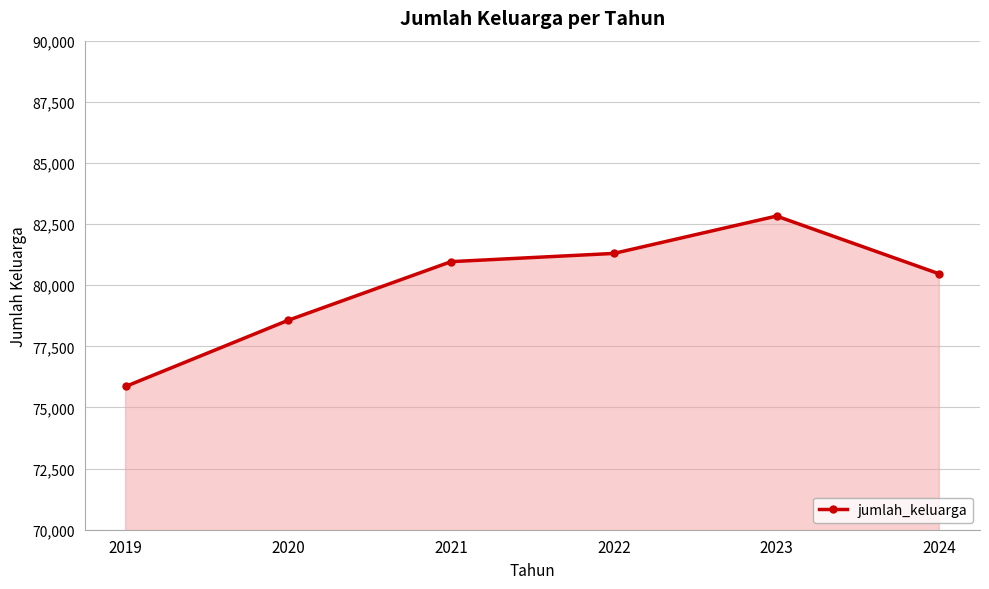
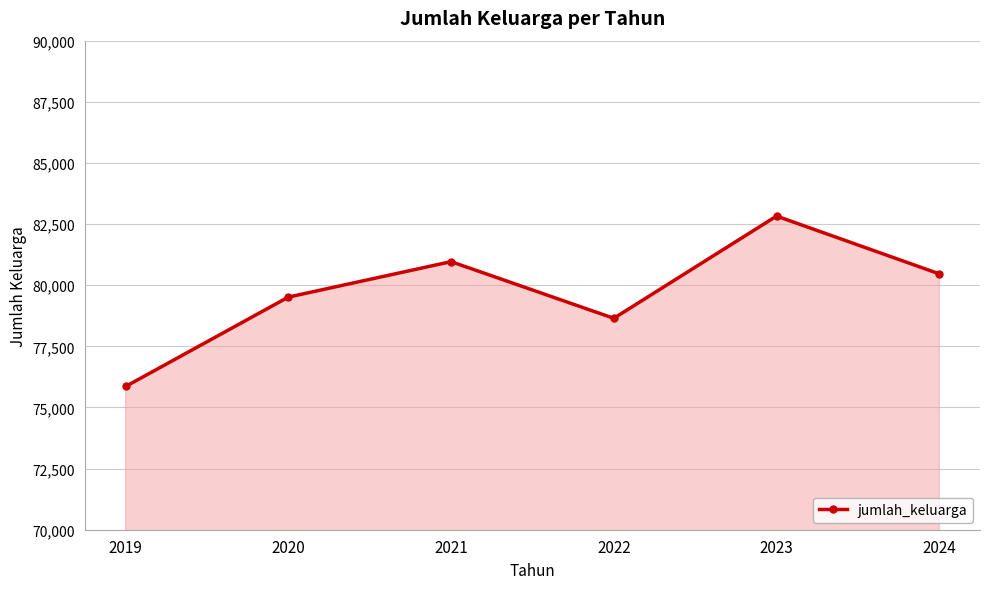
2020: 78,600 -> 79,500
2022: 81,300 -> 78,600
